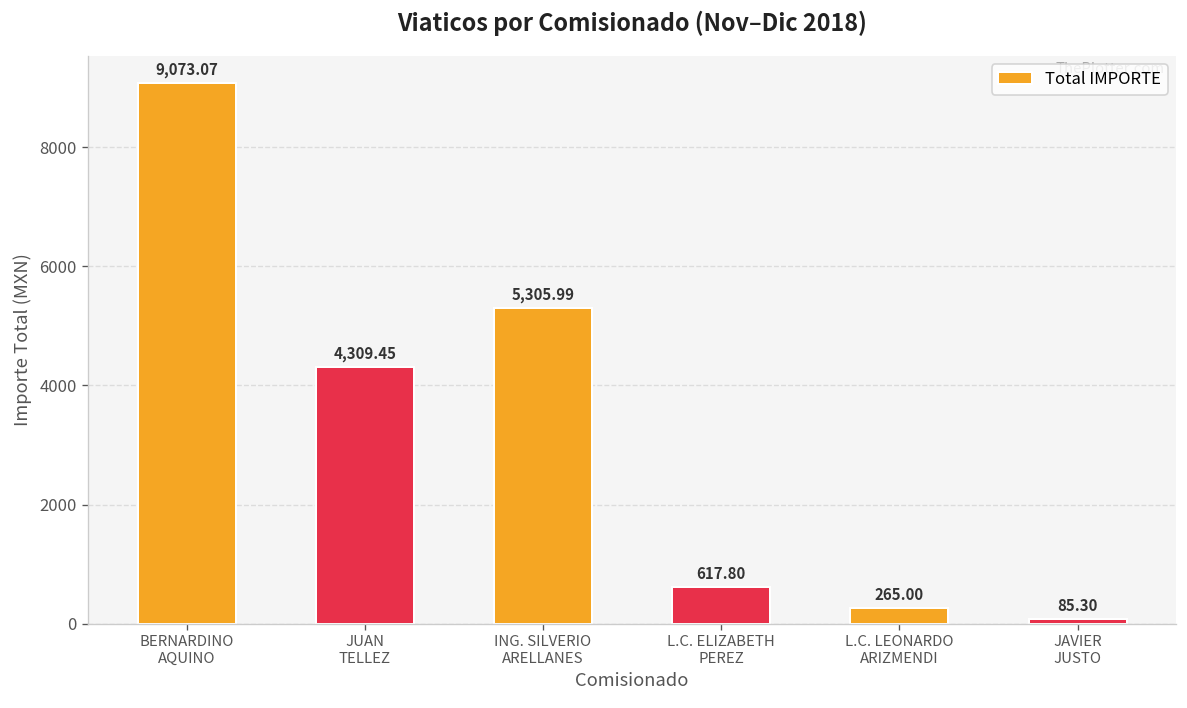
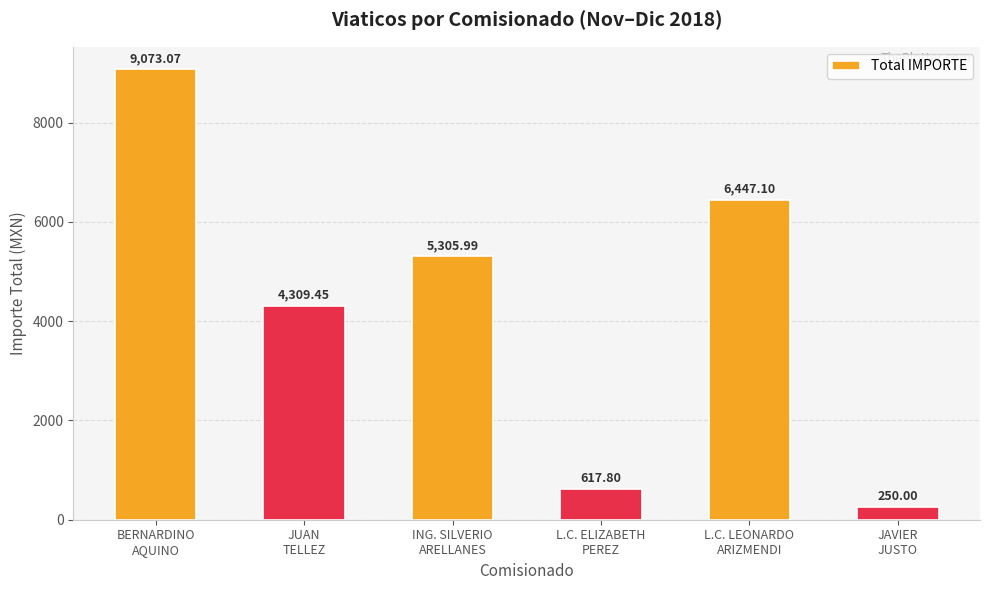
L.C. LEONARDO ARIZMENDI: 265.00 -> 6,447.10
JAVIER JUSTO: 85.30 -> 250.00
